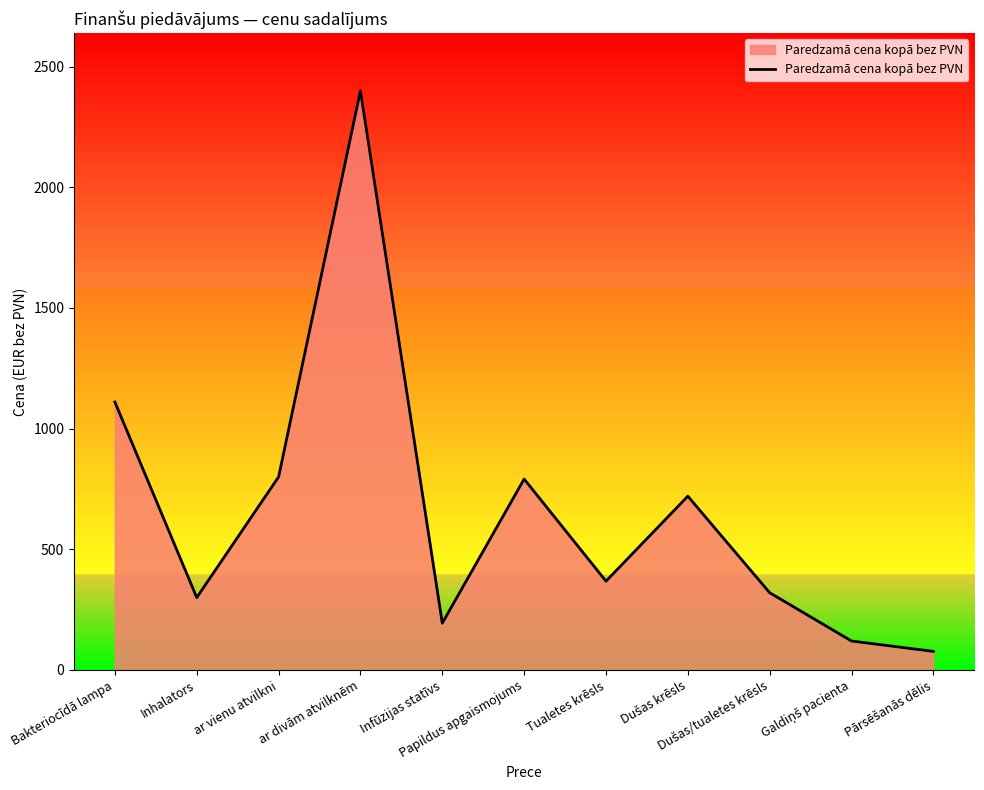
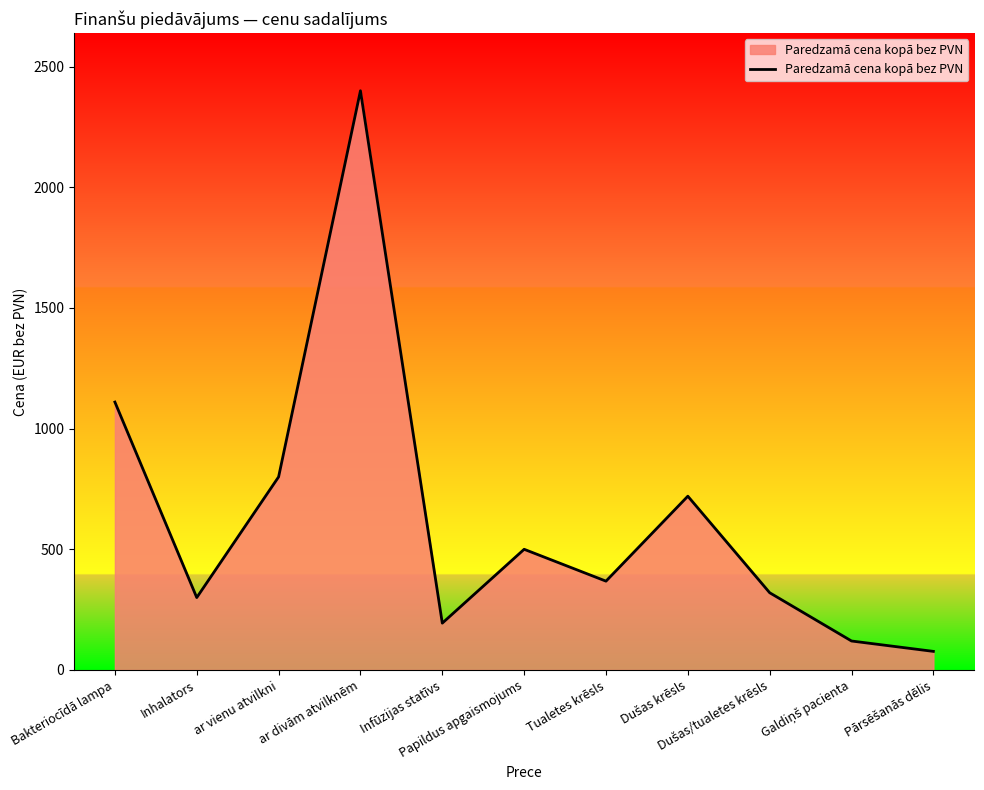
Papildus apgaismojums: 790 -> 500
